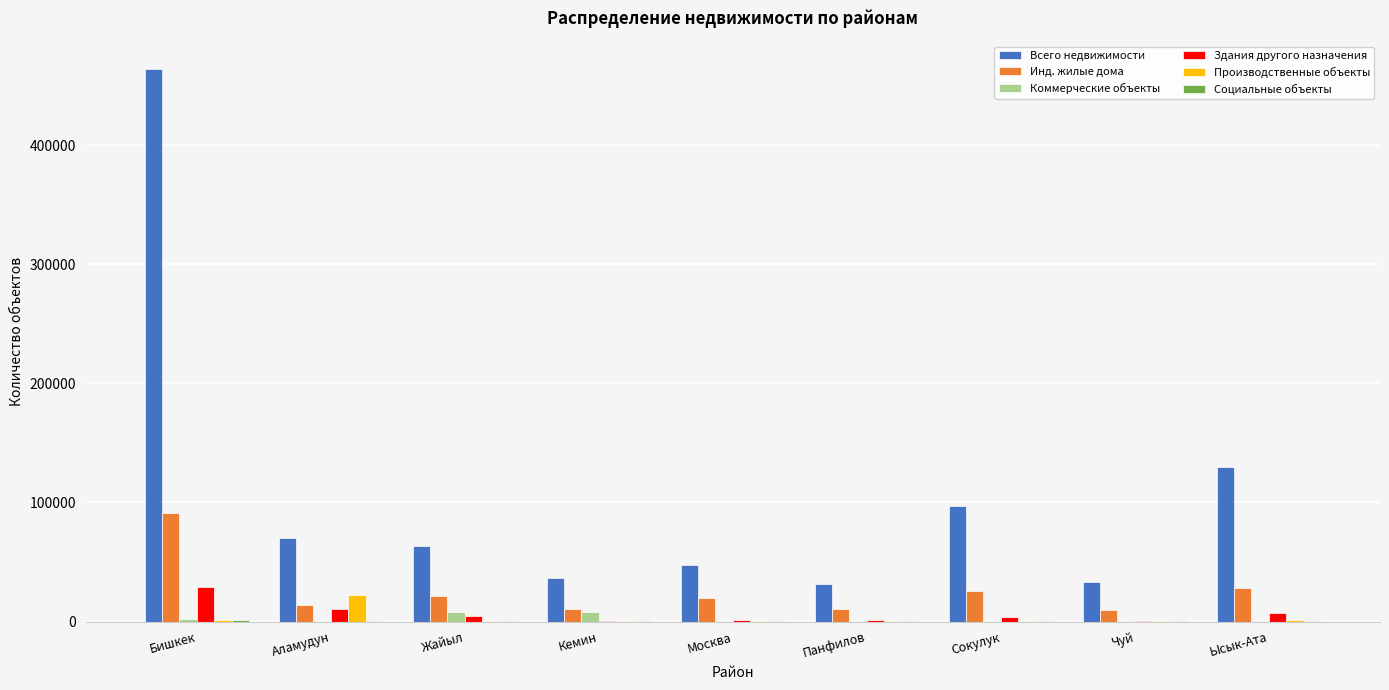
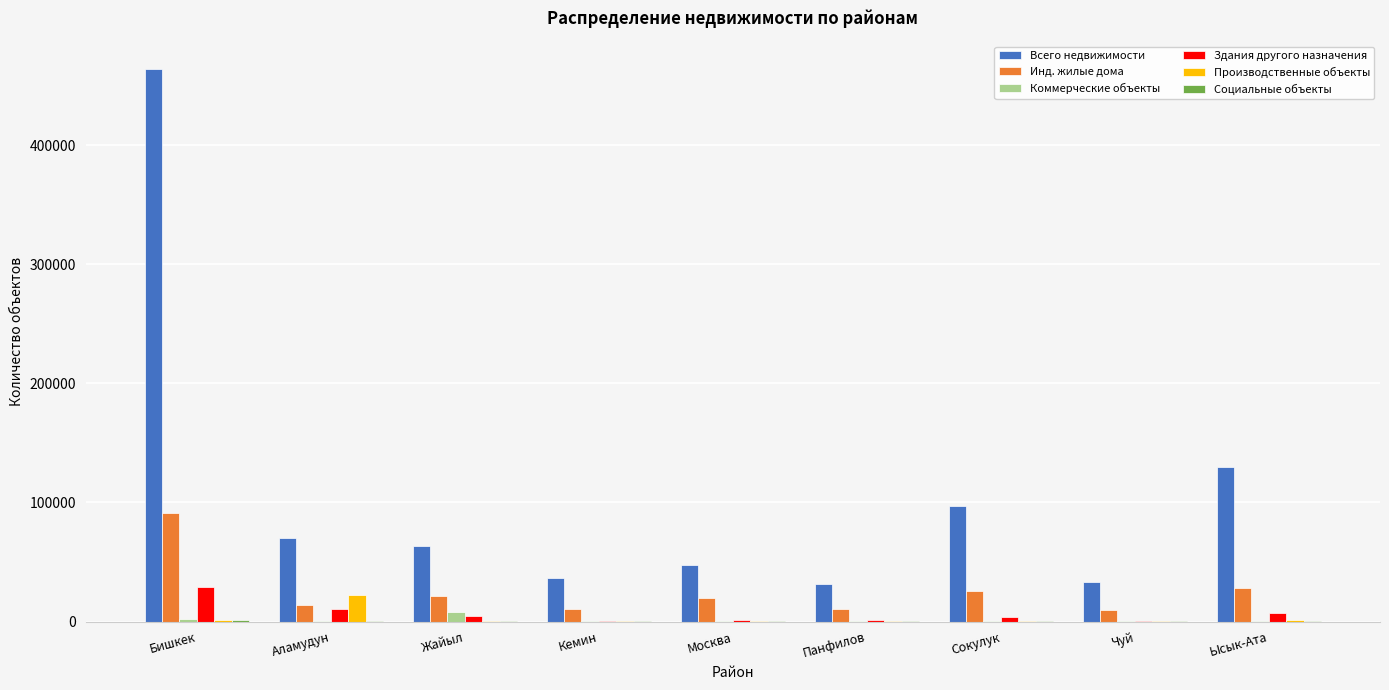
Коммерческие объекты, Кемин: 8000 -> 0
